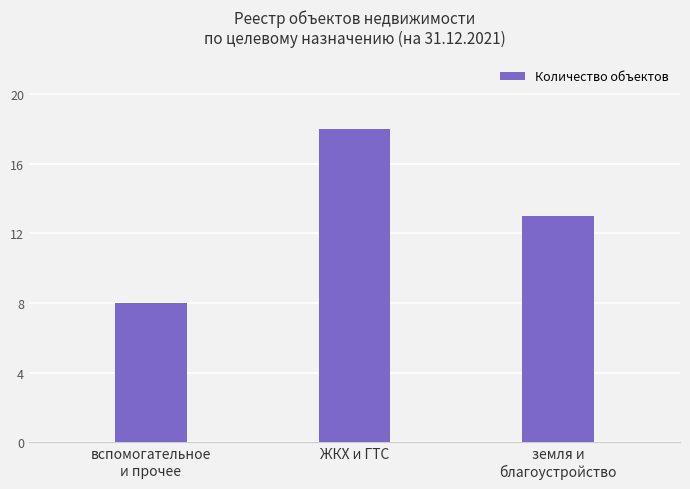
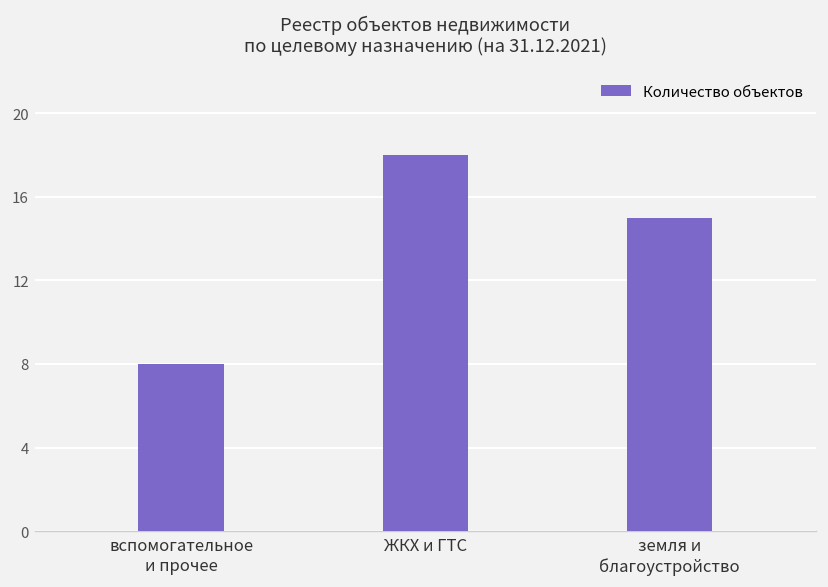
земля и благоустройство: 13 -> 15
